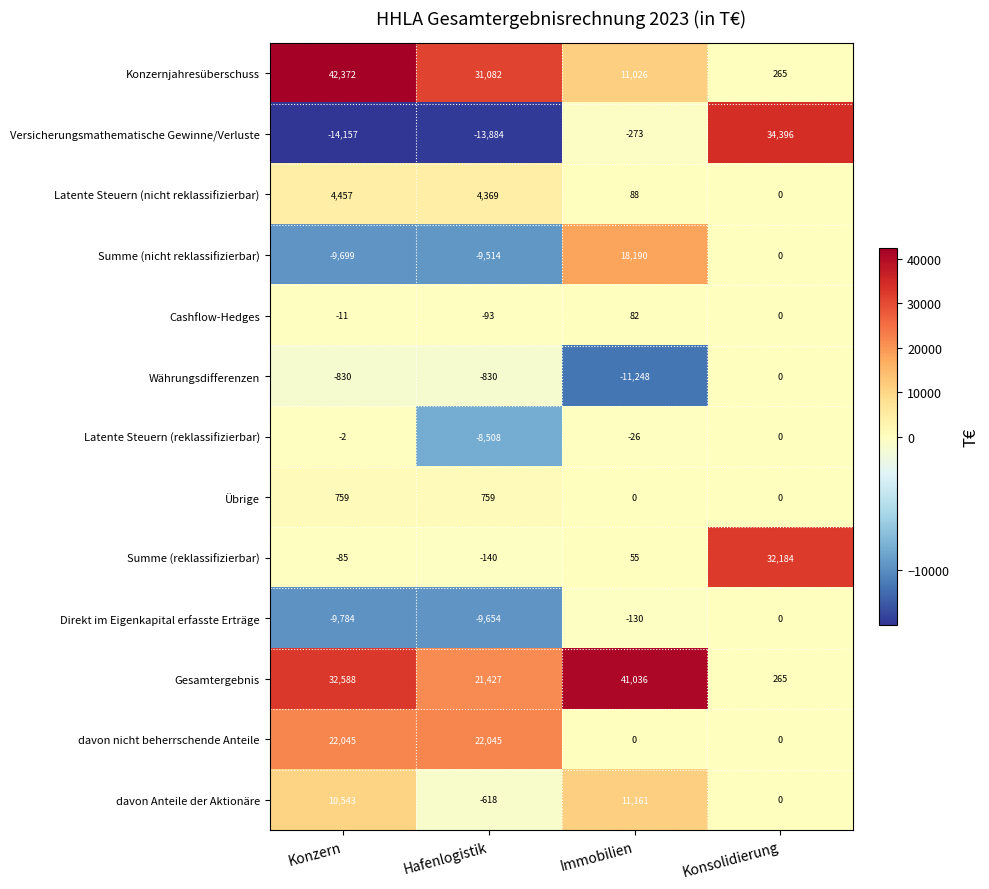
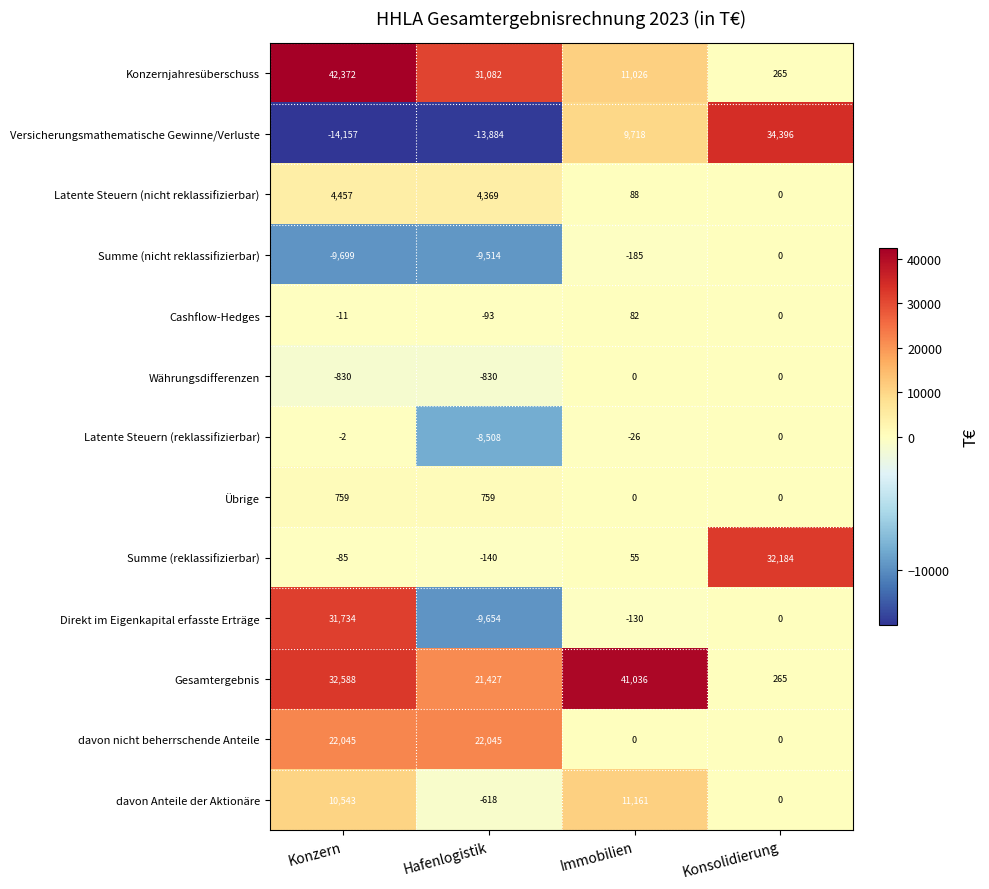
Versicherungsmathematische Gewinne/Verluste, Immobilien: -273 -> 9,718
Summe (nicht reklassifizierbar), Immobilien: 18,190 -> -185
Währungsdifferenzen, Immobilien: -11,248 -> 0
Direkt im Eigenkapital erfasste Erträge, Konzern: -9,784 -> 31,734
